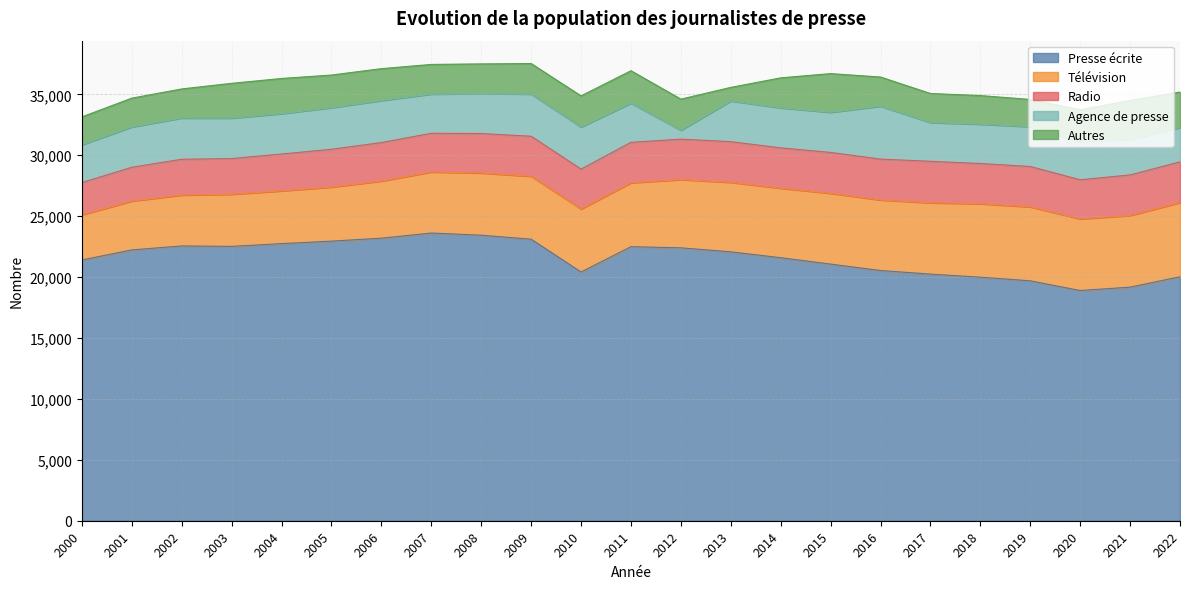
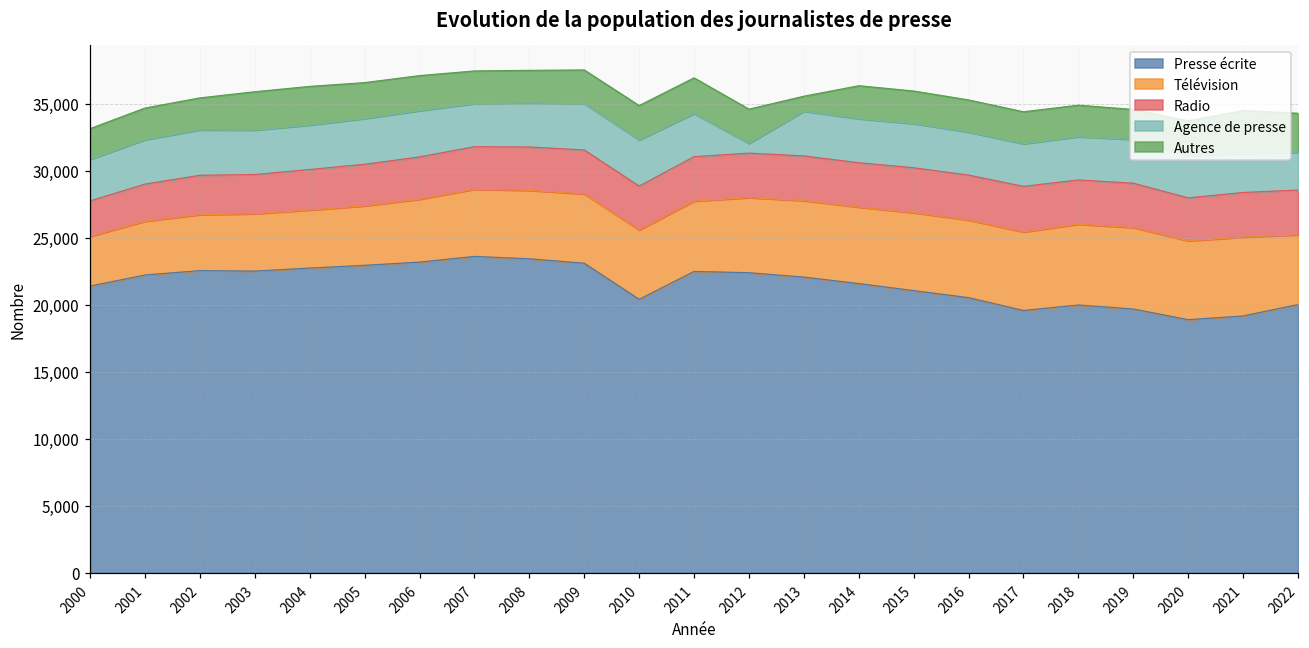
Autres, 2015: 3,200 -> 2,400
Agence de presse, 2016: 4,300 -> 3,200
Presse écrite, 2017: 20,200 -> 19,600
Télévision, 2022: 6,100 -> 5,200
